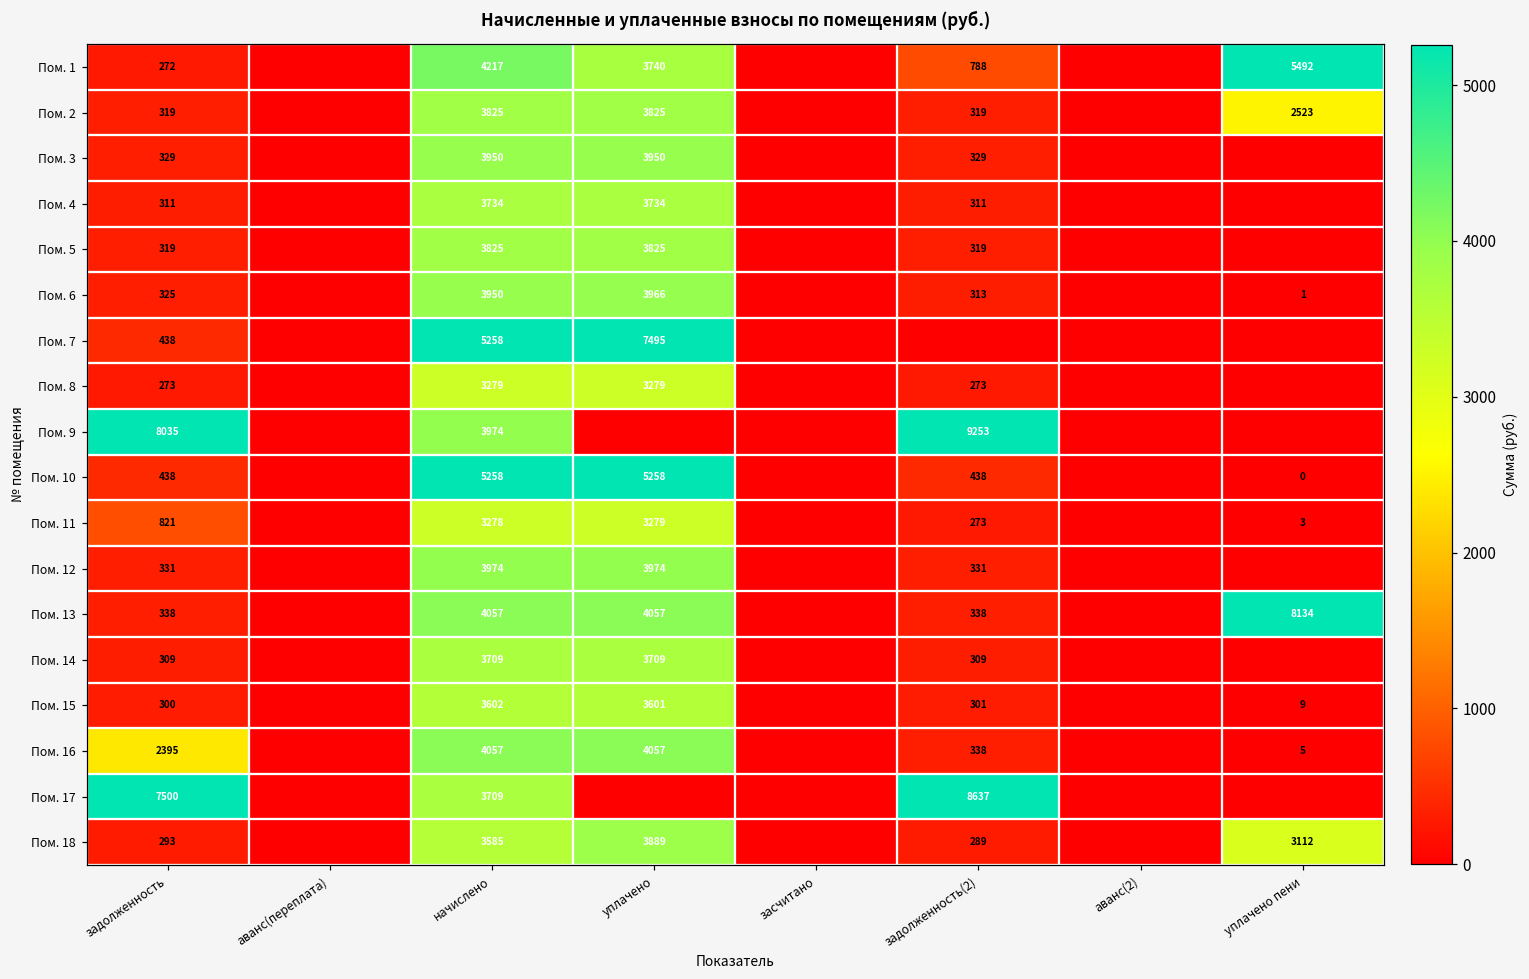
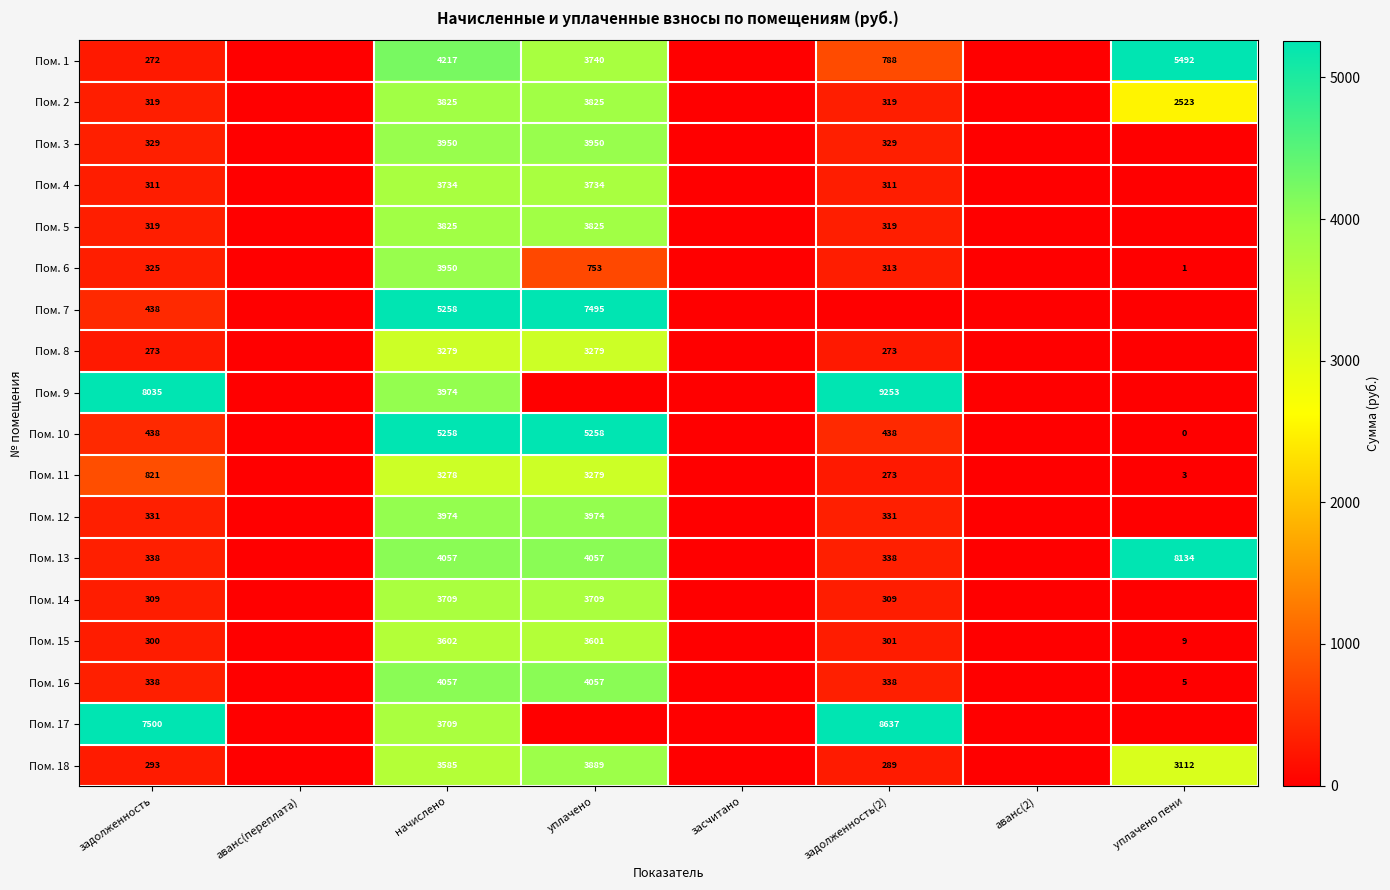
Пом. 6, уплачено: 3966 -> 753
Пом. 16, задолженность: 2395 -> 338
